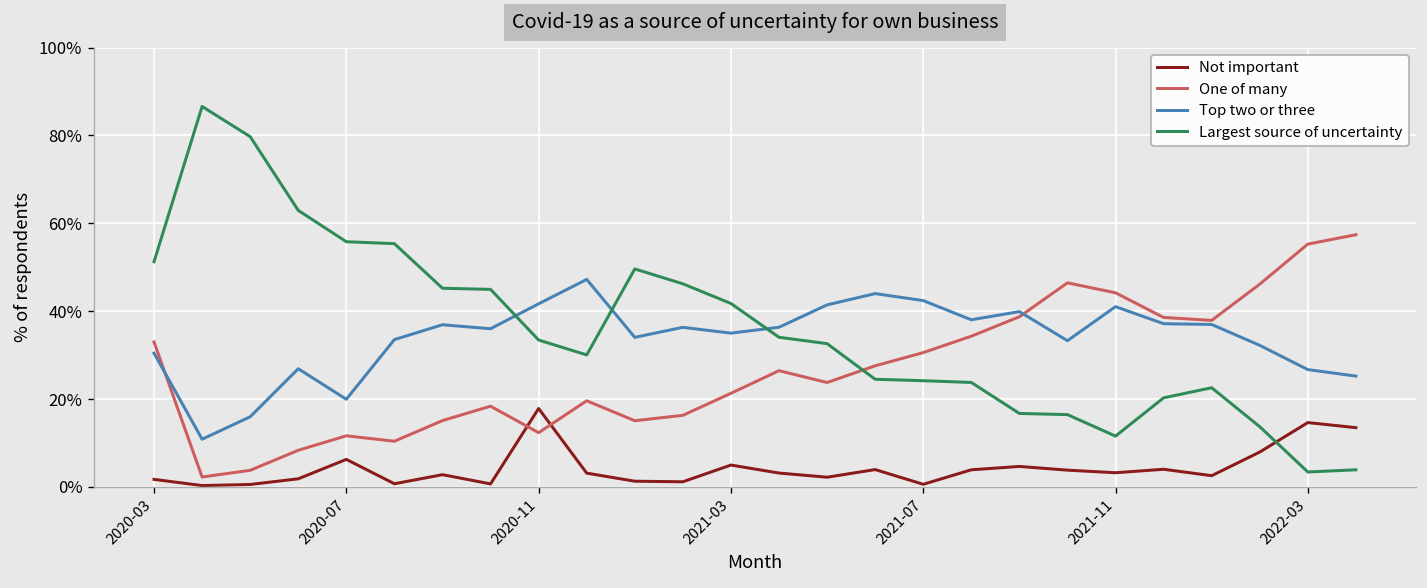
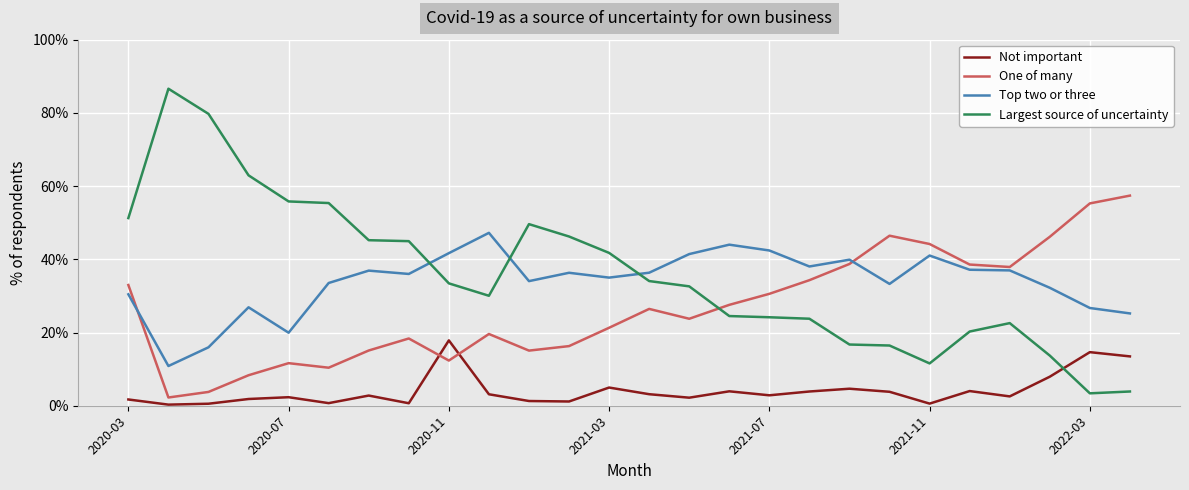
Not important, 2020-07: 6% -> 2%
Not important, 2021-07: 1% -> 3%
Not important, 2021-11: 3% -> 1%
